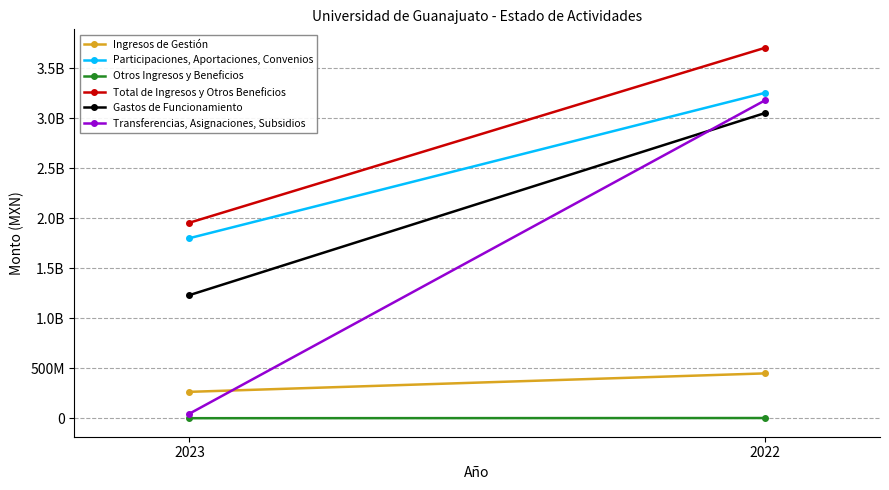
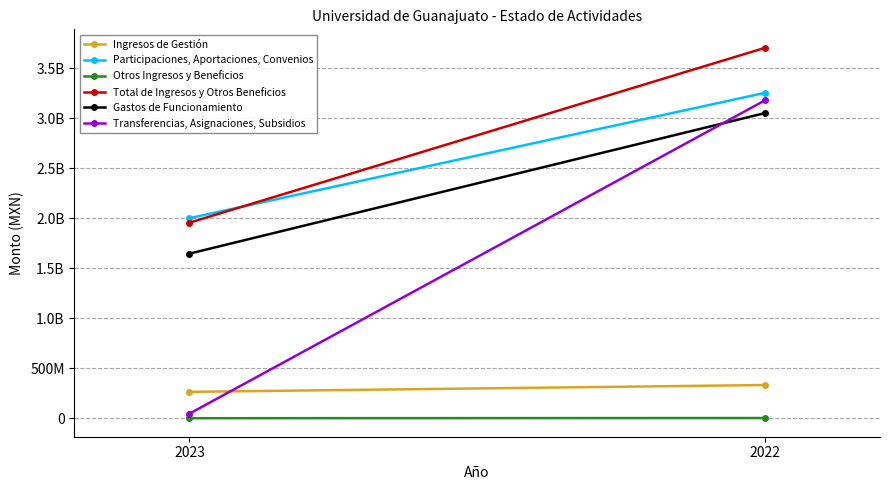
Participaciones, Aportaciones, Convenios, 2023: 1800000000 -> 2000000000
Gastos de Funcionamiento, 2023: 1230000000 -> 1650000000
Ingresos de Gestión, 2022: 450000000 -> 330000000
